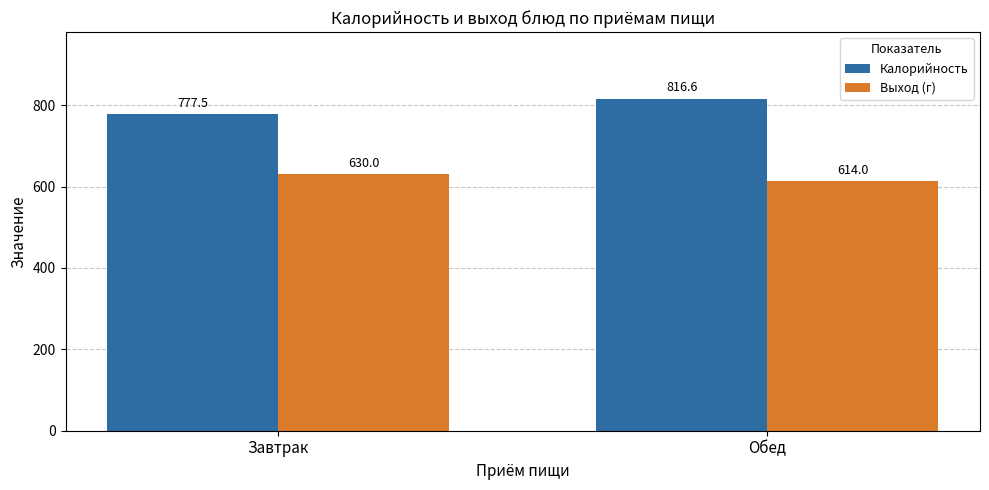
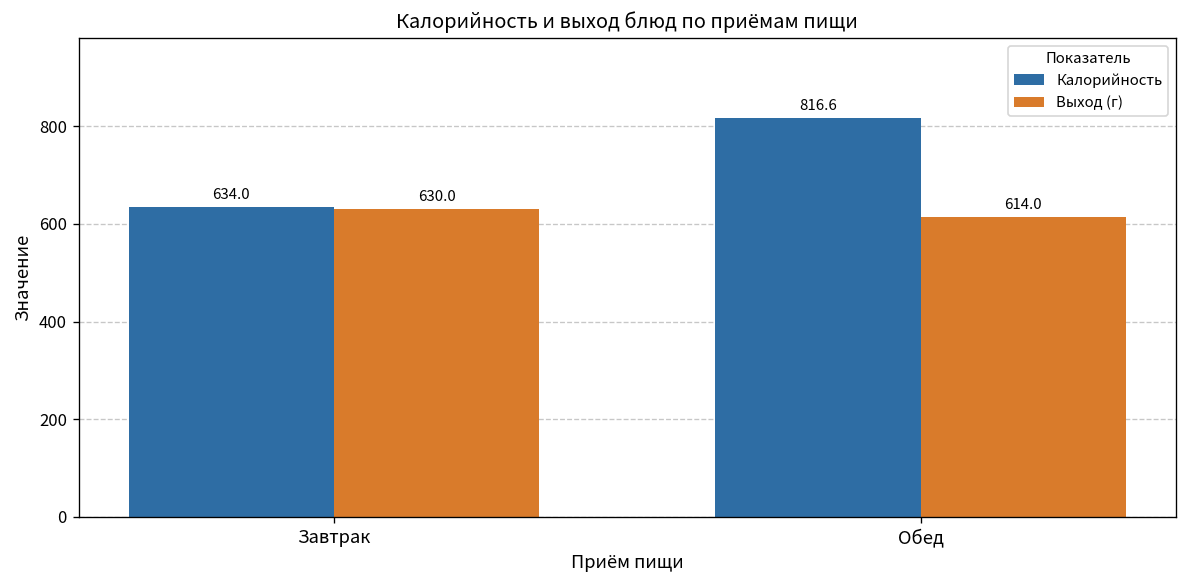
Калорийность, Завтрак: 777.5 -> 634.0
